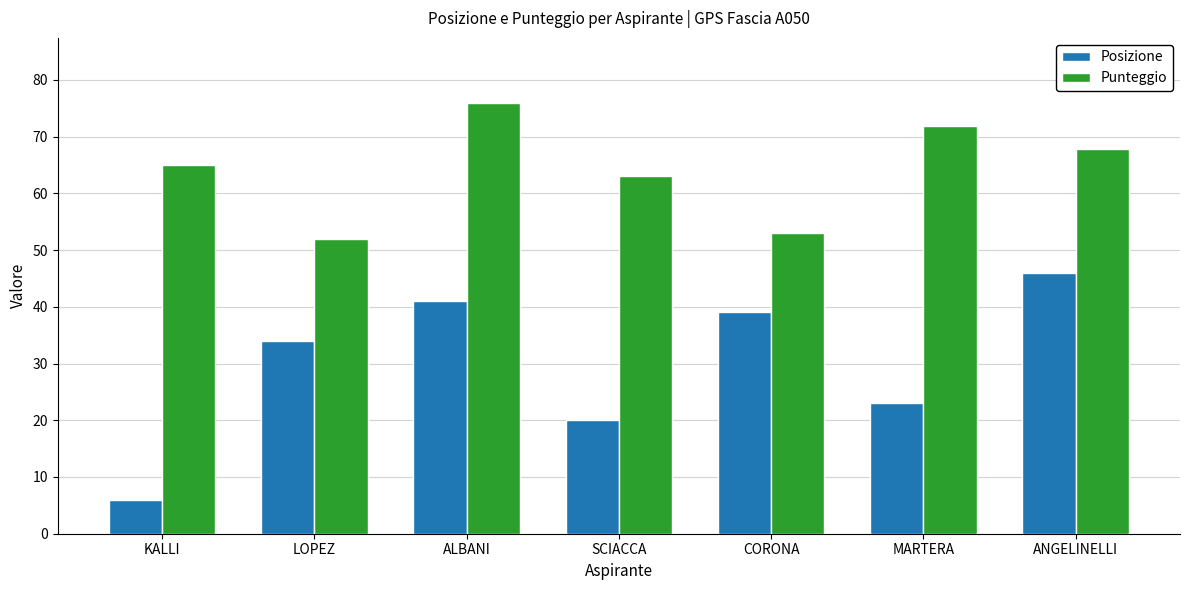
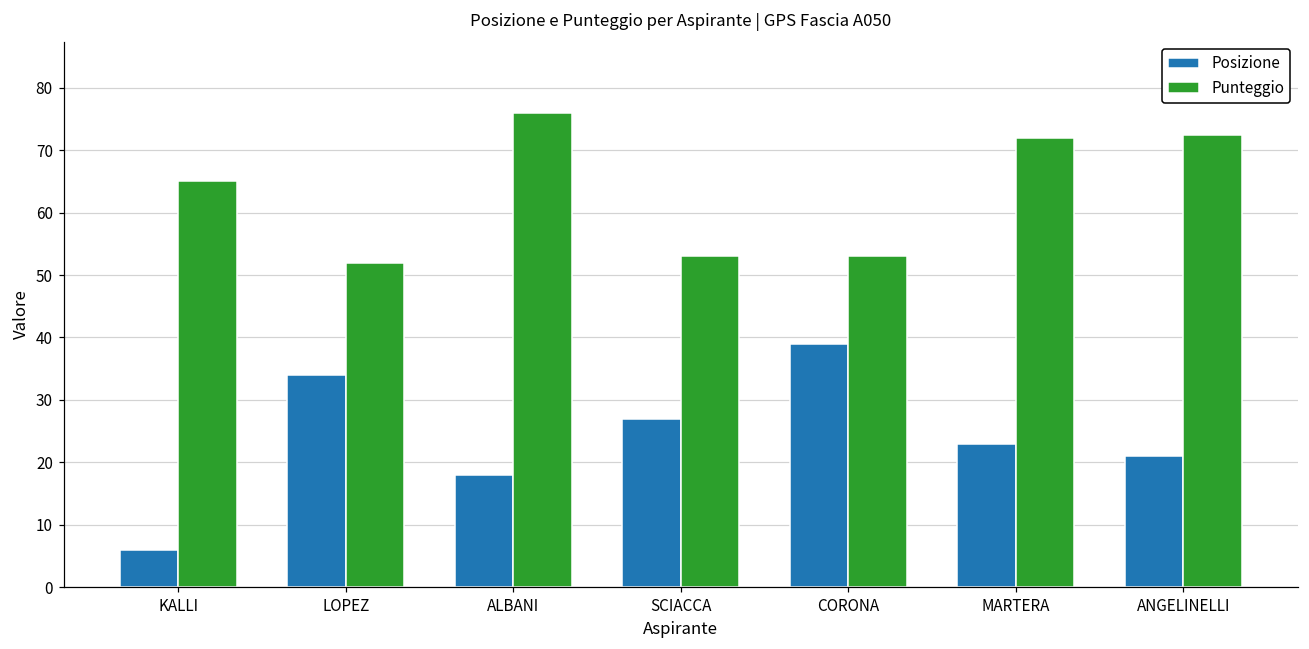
Posizione, ALBANI: 41 -> 18
Posizione, SCIACCA: 20 -> 27
Punteggio, SCIACCA: 63 -> 53
Posizione, ANGELINELLI: 46 -> 21
Punteggio, ANGELINELLI: 68 -> 73
